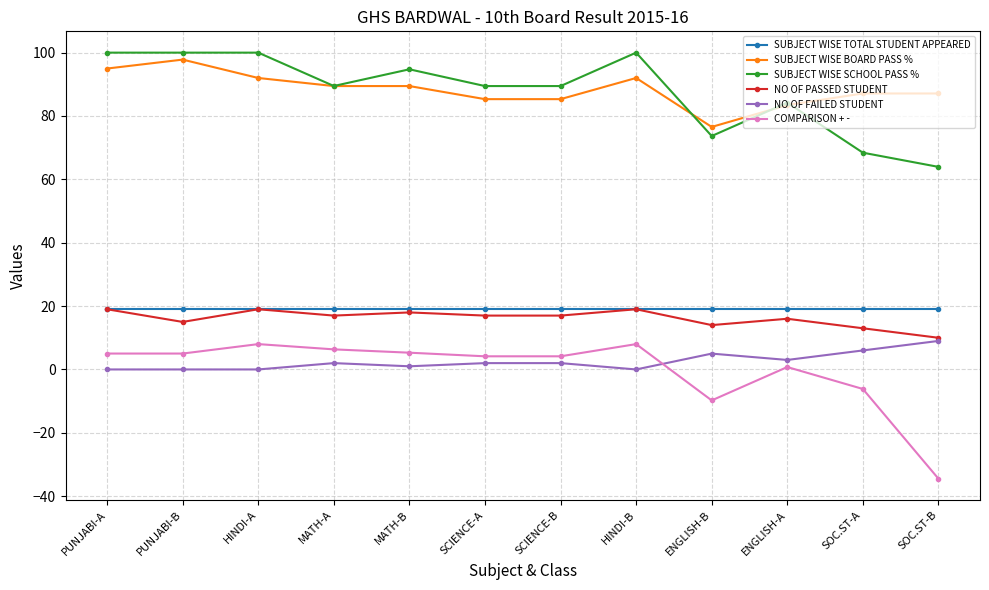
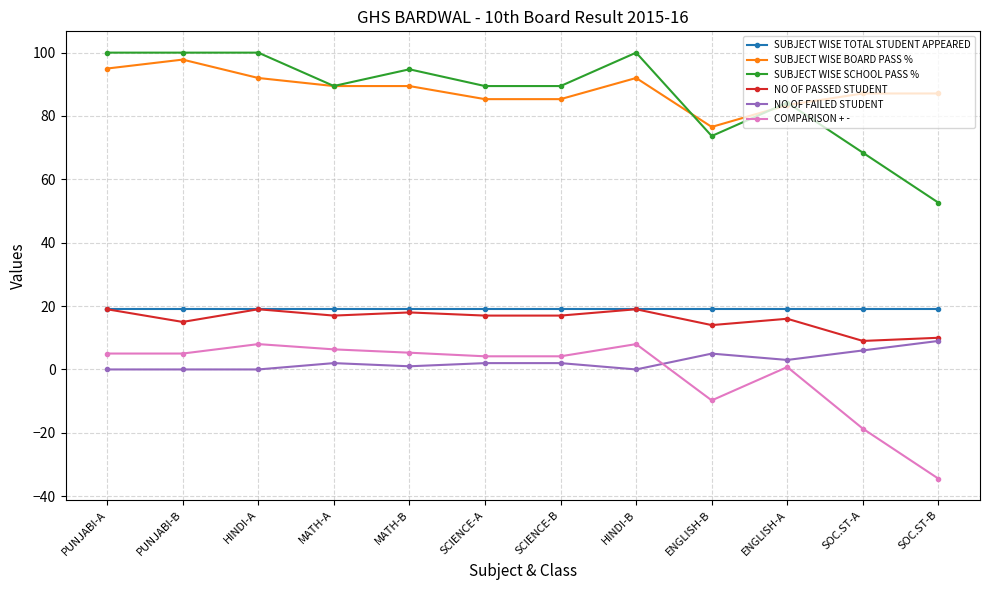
NO OF PASSED STUDENT, SOC.ST-A: 13 -> 9
COMPARISON + -, SOC.ST-A: -6 -> -19
SUBJECT WISE SCHOOL PASS %, SOC.ST-B: 64 -> 53
